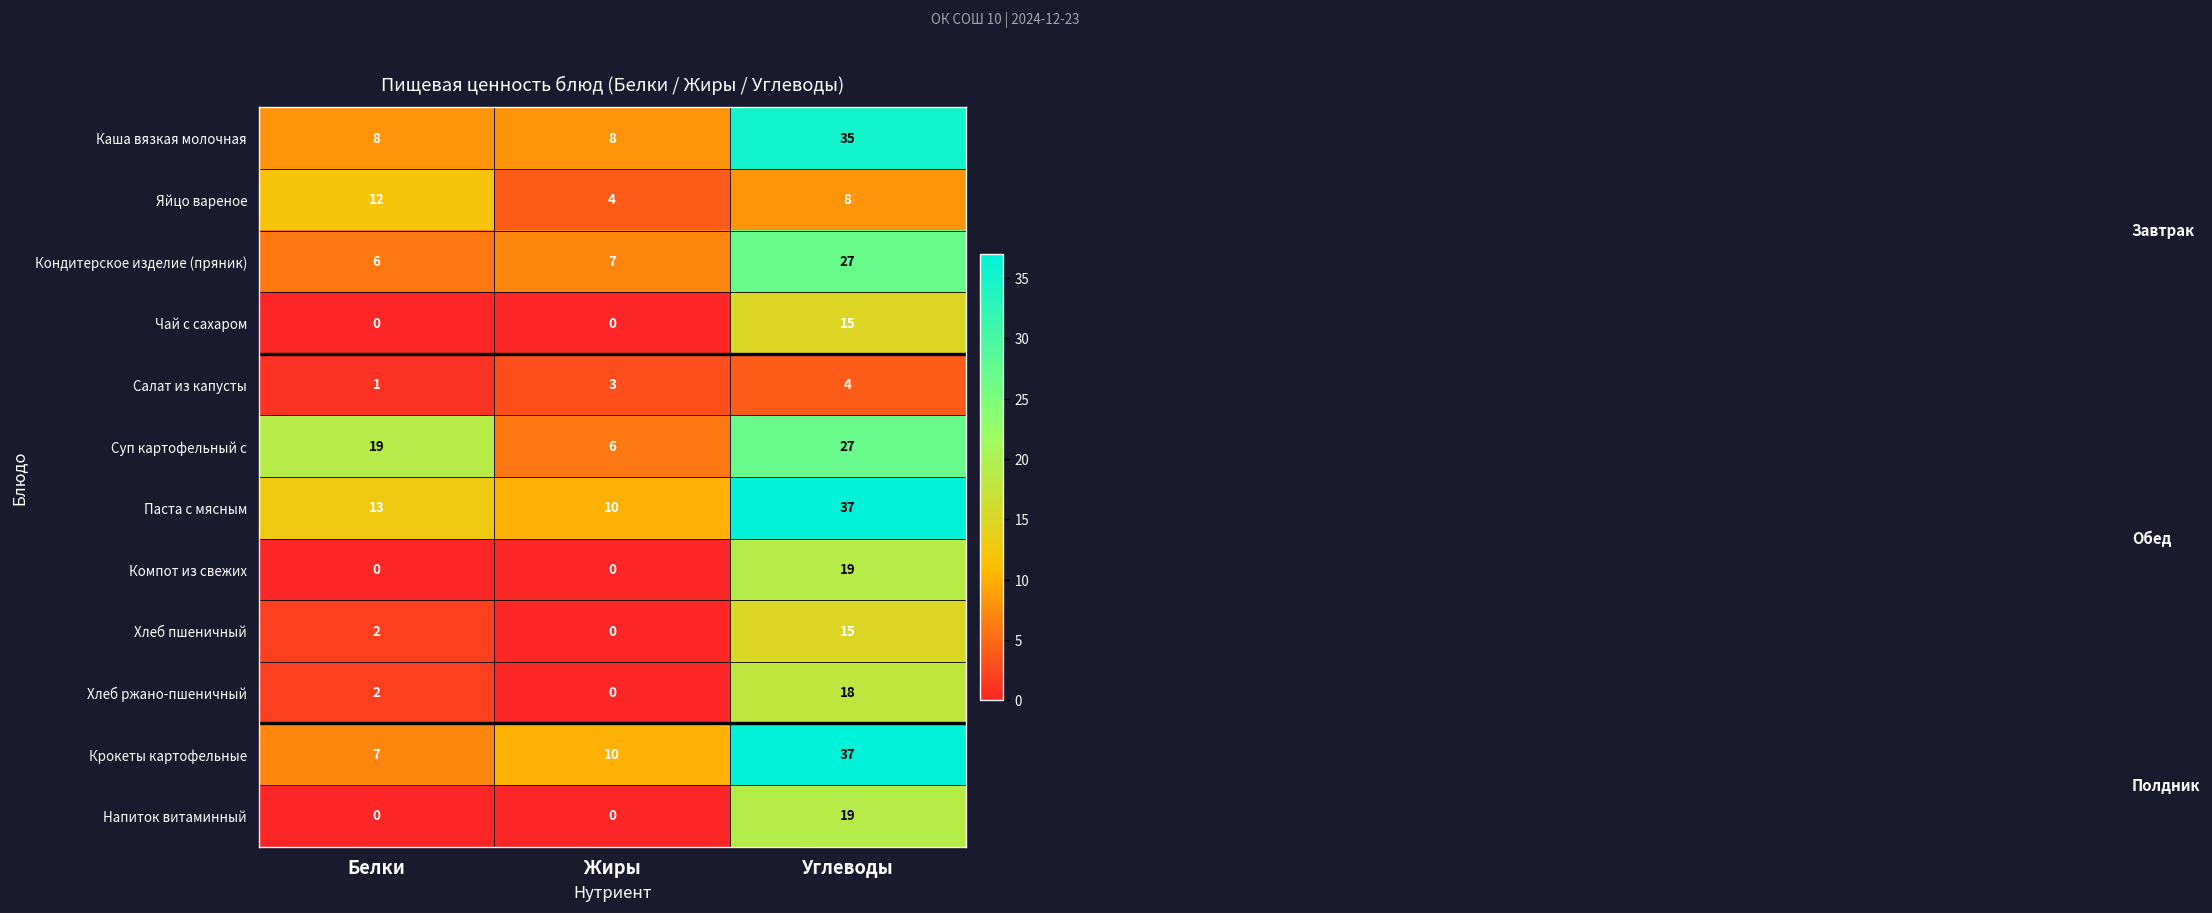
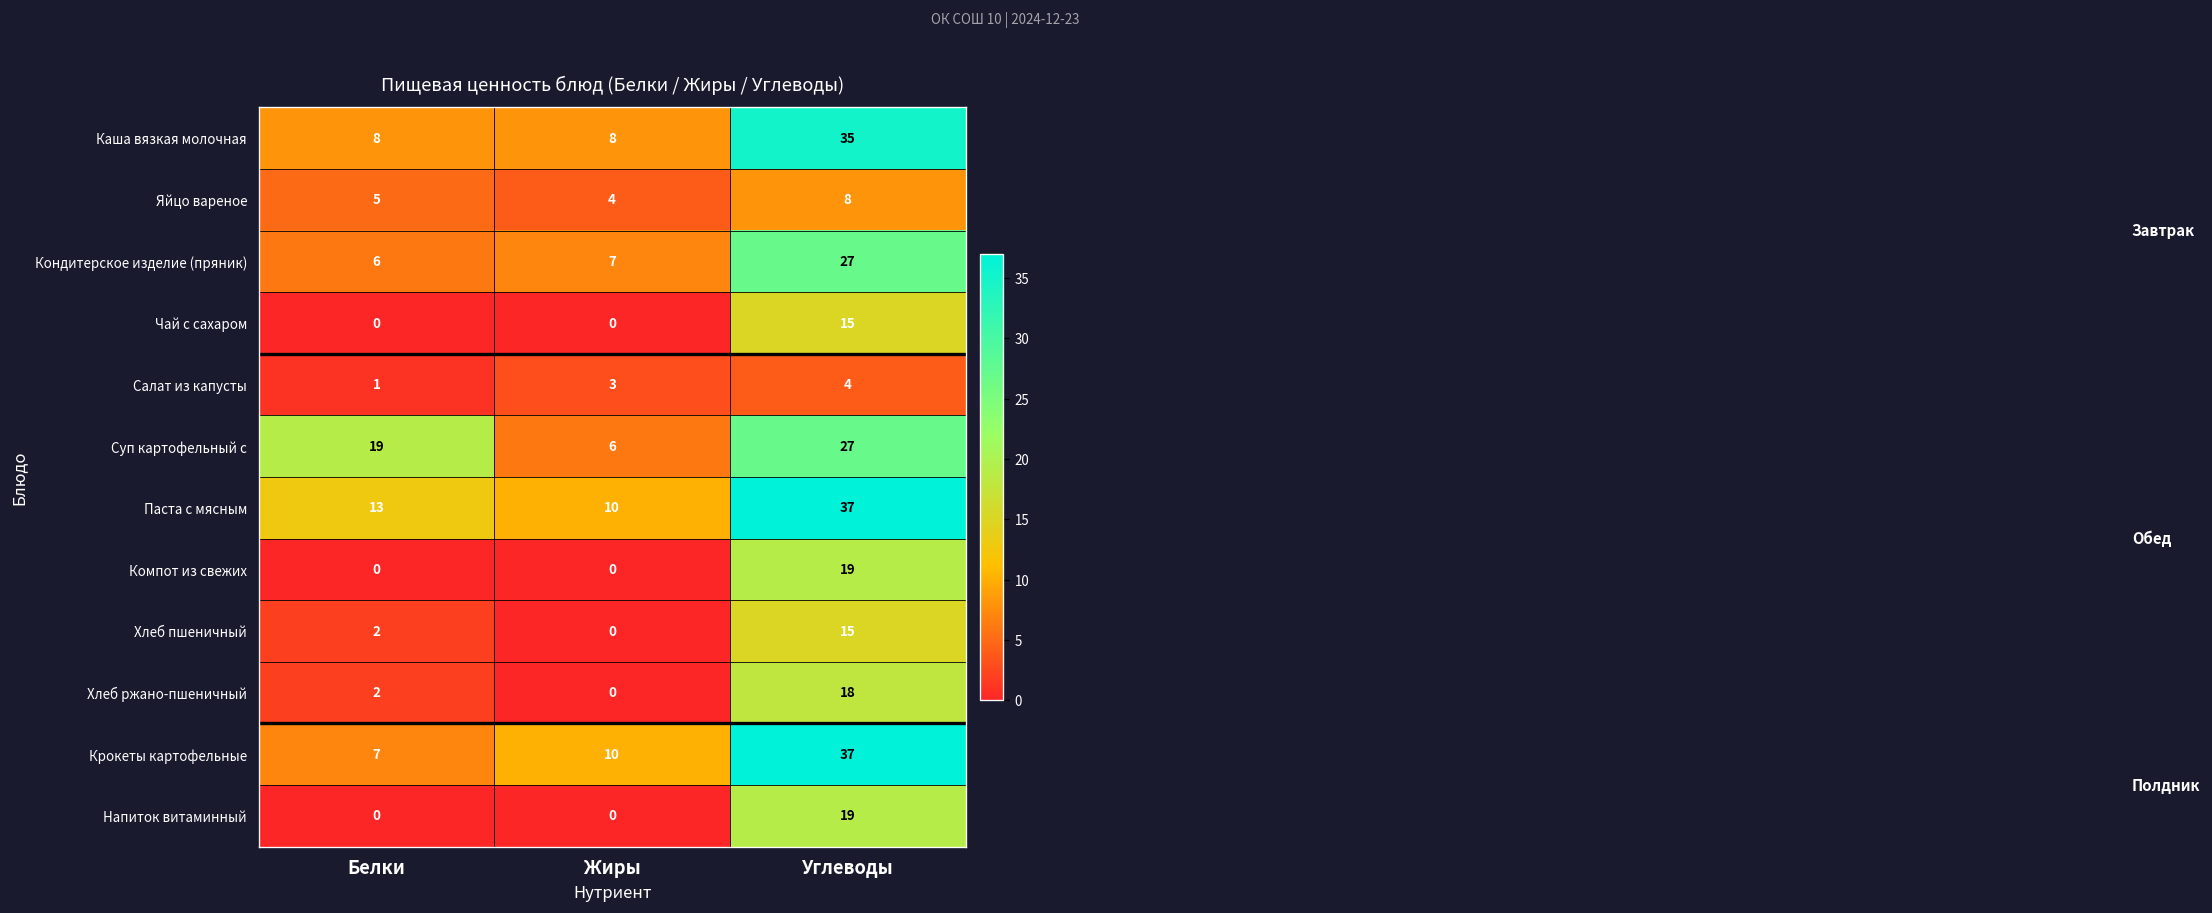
Яйцо вареное, Белки: 12 -> 5
